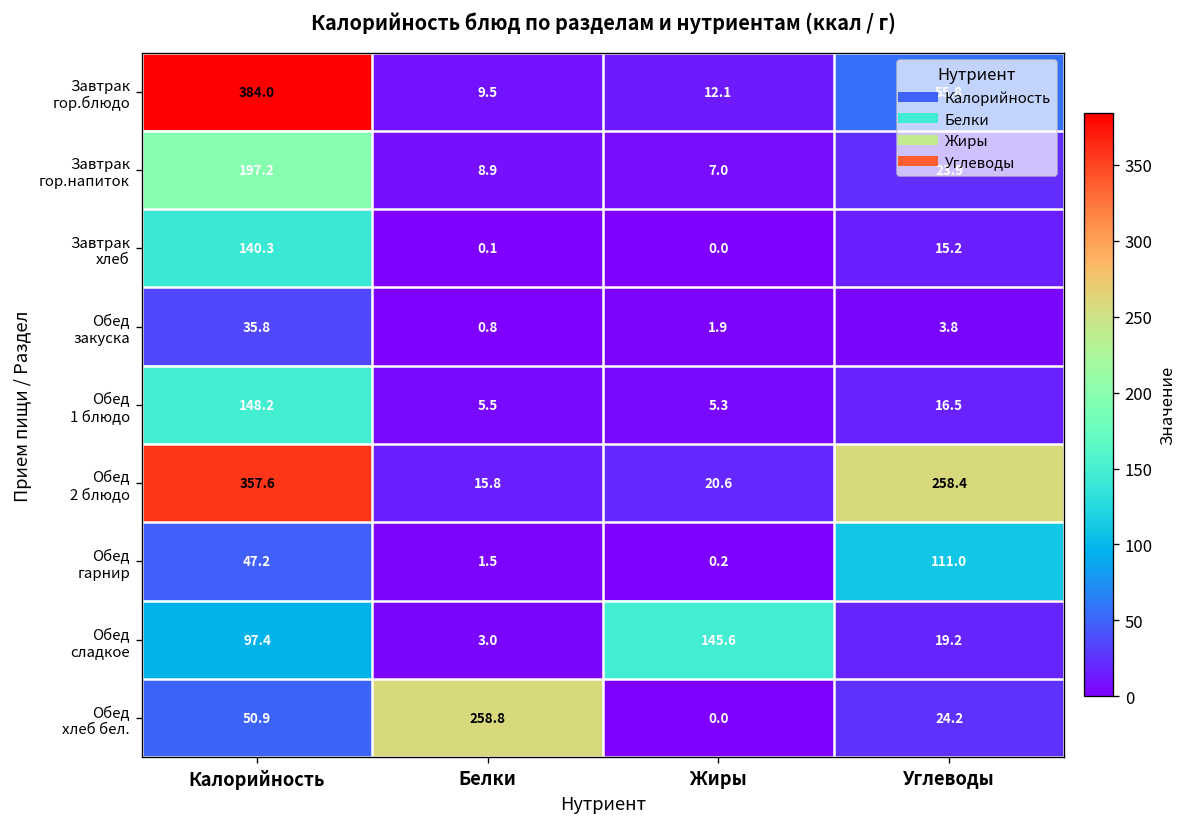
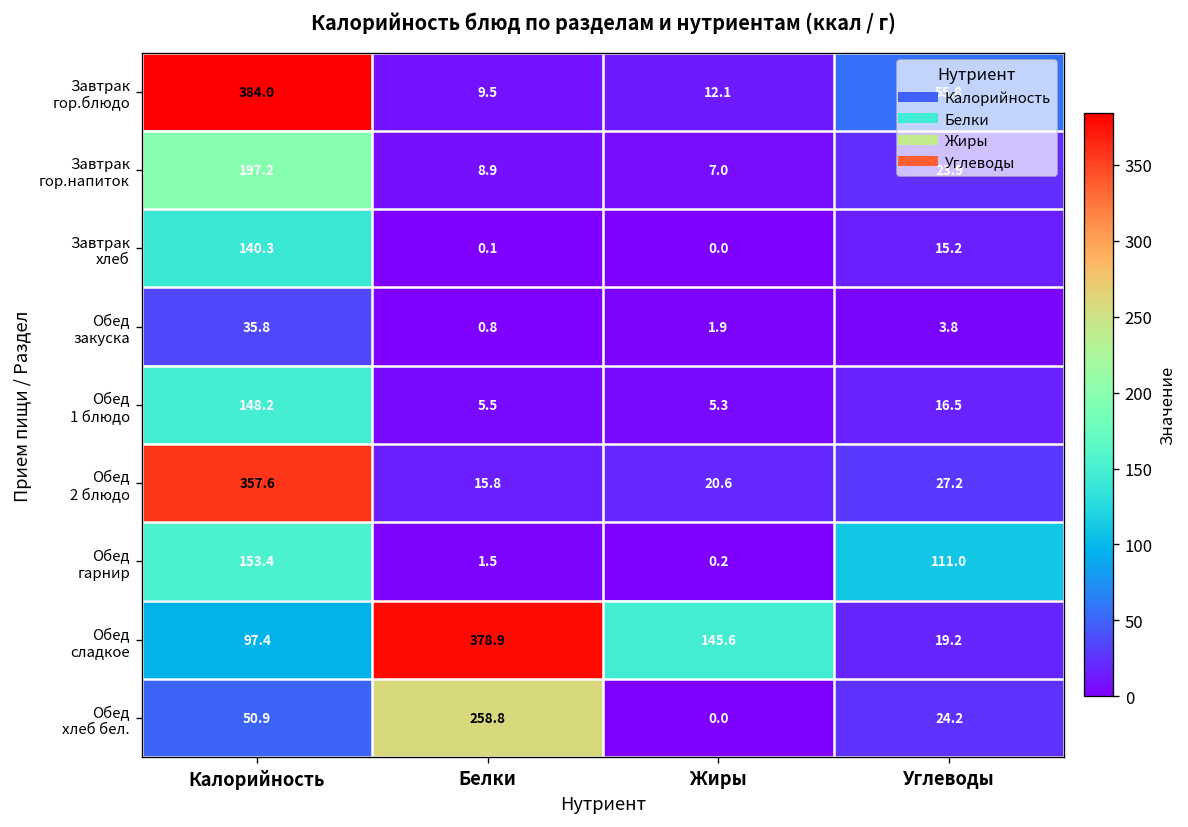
Обед 2 блюдо, Углеводы: 258.4 -> 27.2
Обед гарнир, Калорийность: 47.2 -> 153.4
Обед сладкое, Белки: 3.0 -> 378.9
